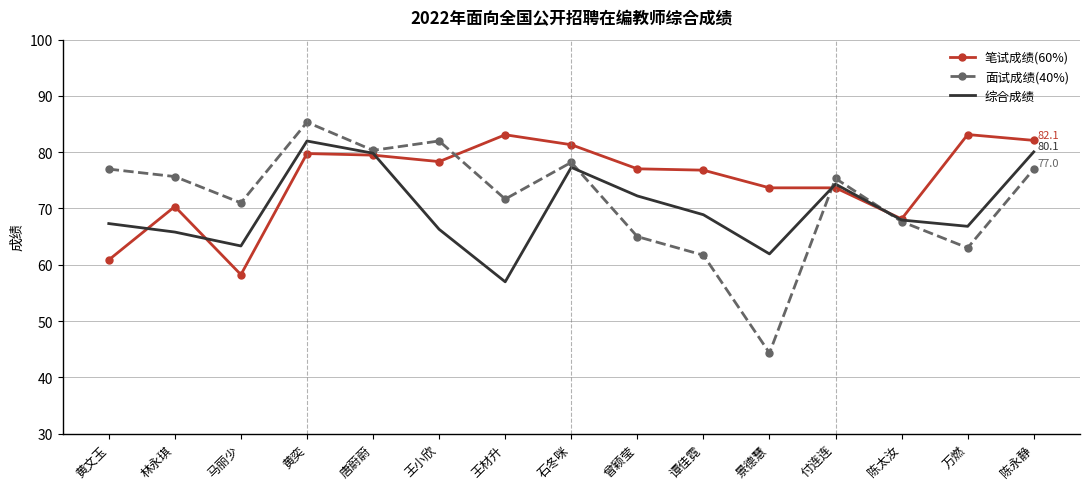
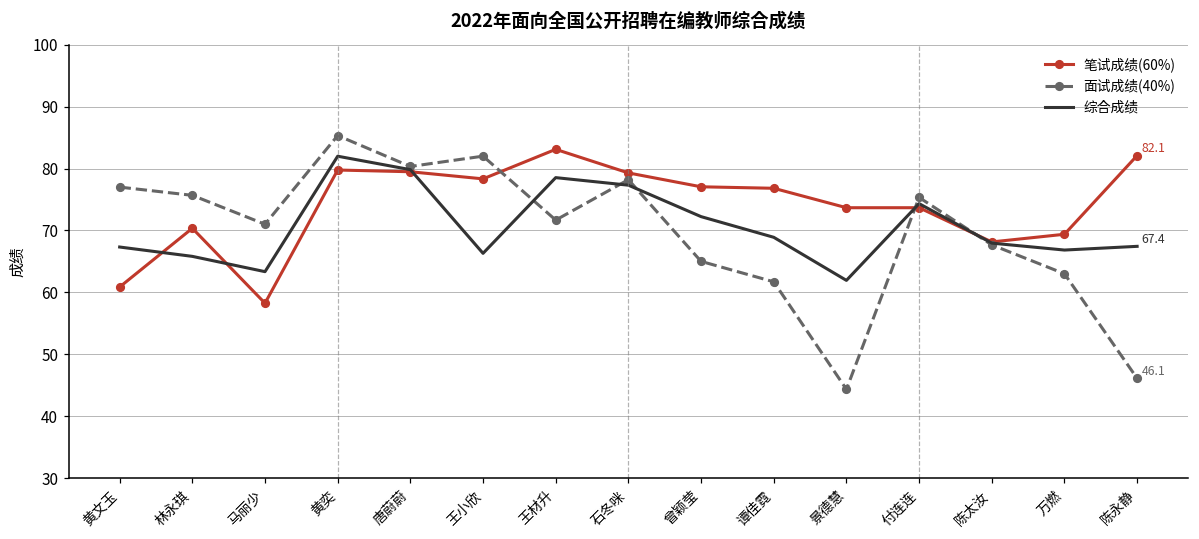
综合成绩, 王材升: 57 -> 79
笔试成绩(60%), 石冬咪: 81 -> 79
笔试成绩(60%), 万燃: 83 -> 69
面试成绩(40%), 陈永静: 77.0 -> 46.1
综合成绩, 陈永静: 80.1 -> 67.4
